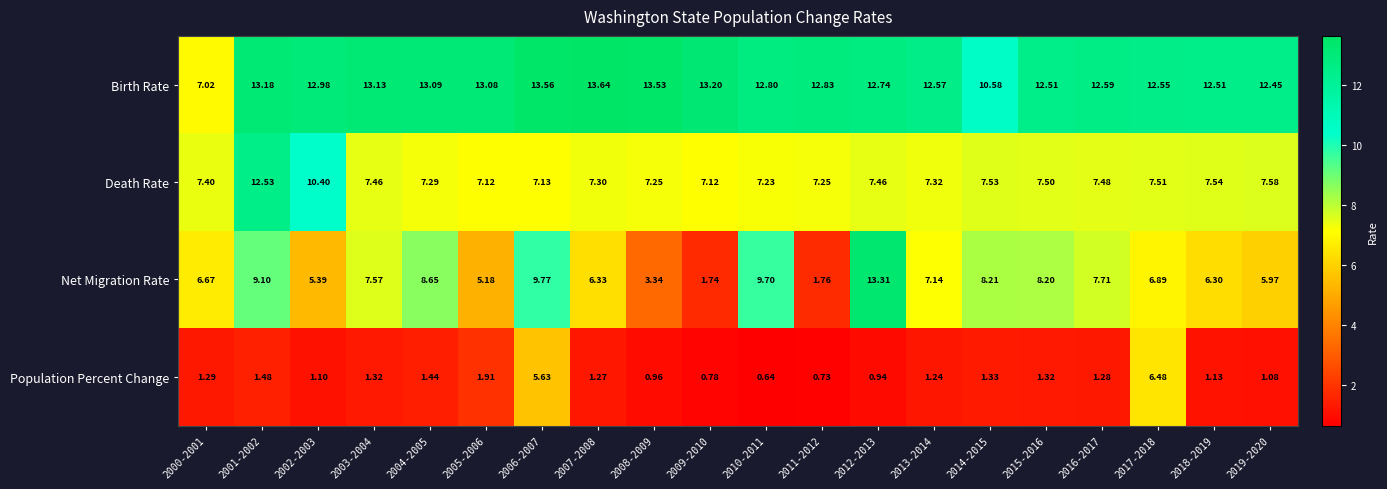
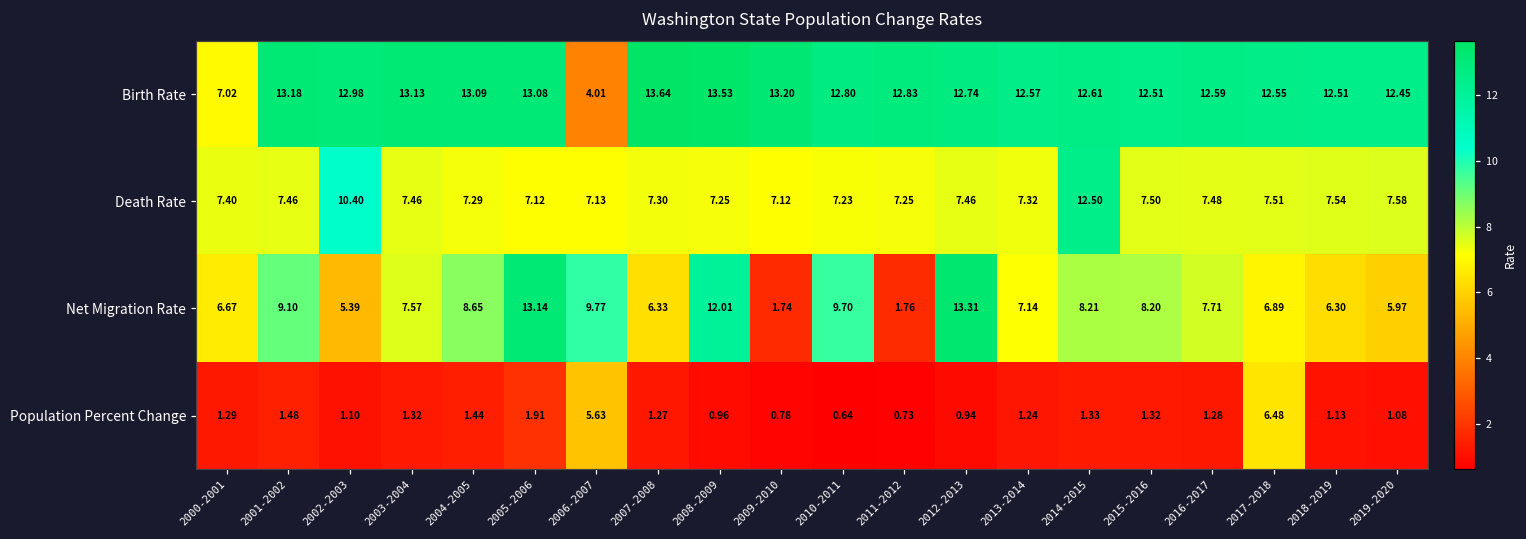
Birth Rate, 2006-2007: 13.56 -> 4.01
Birth Rate, 2014-2015: 10.58 -> 12.61
Death Rate, 2001-2002: 12.53 -> 7.46
Death Rate, 2014-2015: 7.53 -> 12.50
Net Migration Rate, 2005-2006: 5.18 -> 13.14
Net Migration Rate, 2008-2009: 3.34 -> 12.01
